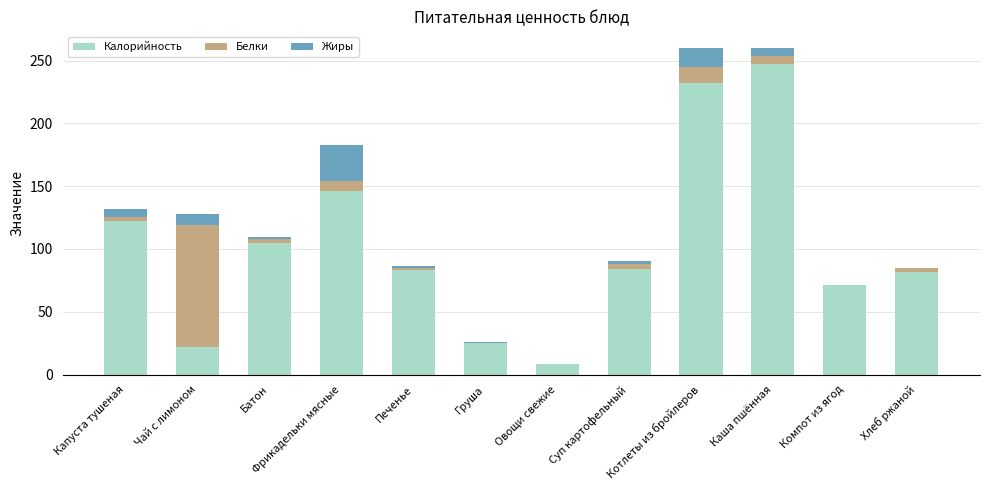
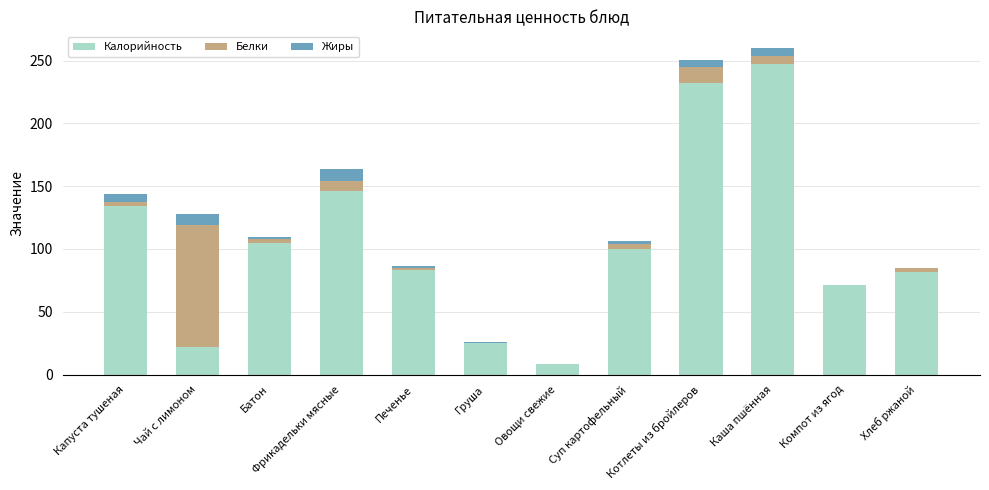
Калорийность, Капуста тушеная: 122 -> 134
Жиры, Фрикадельки мясные: 28 -> 10
Калорийность, Суп картофельный: 84 -> 100
Жиры, Котлеты из бройлеров: 15 -> 6
